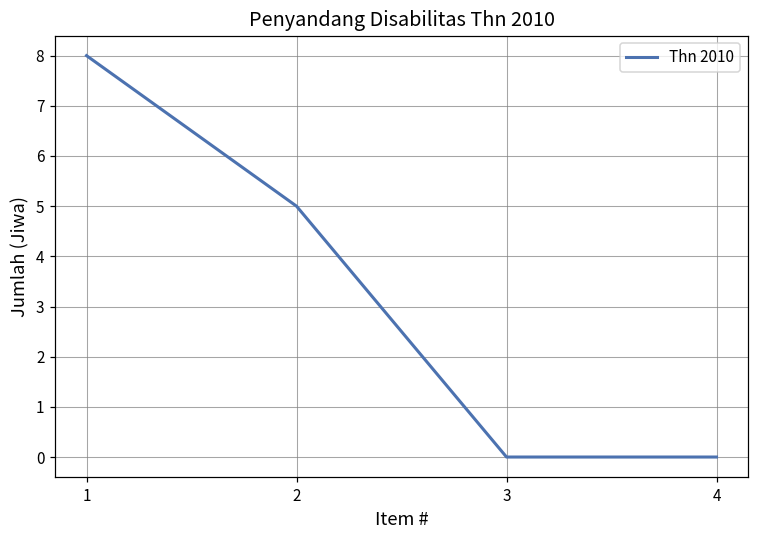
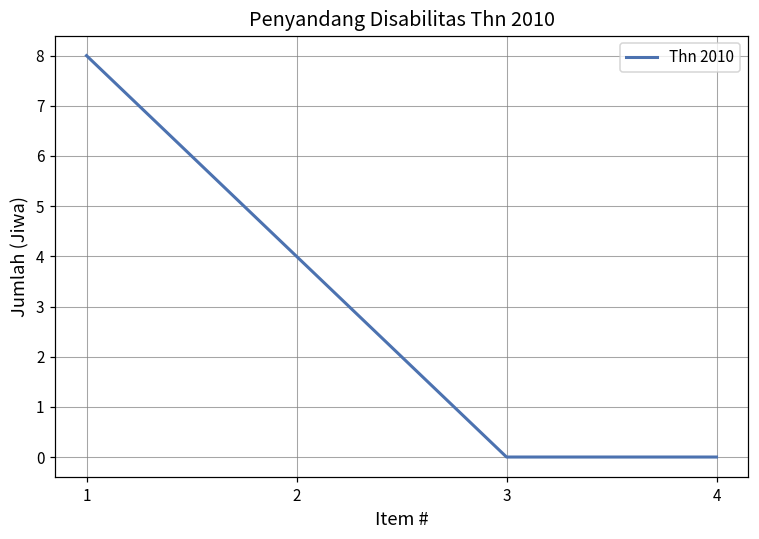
2: 5 -> 4
